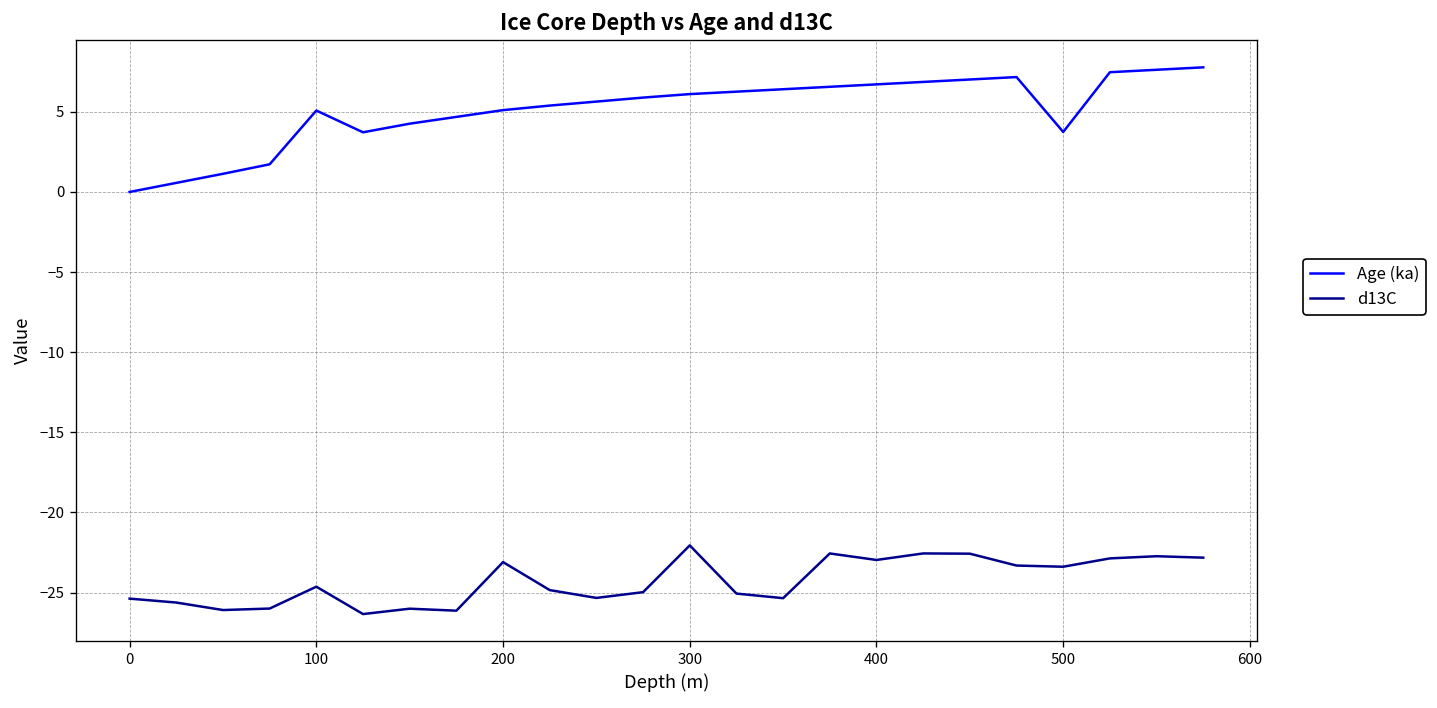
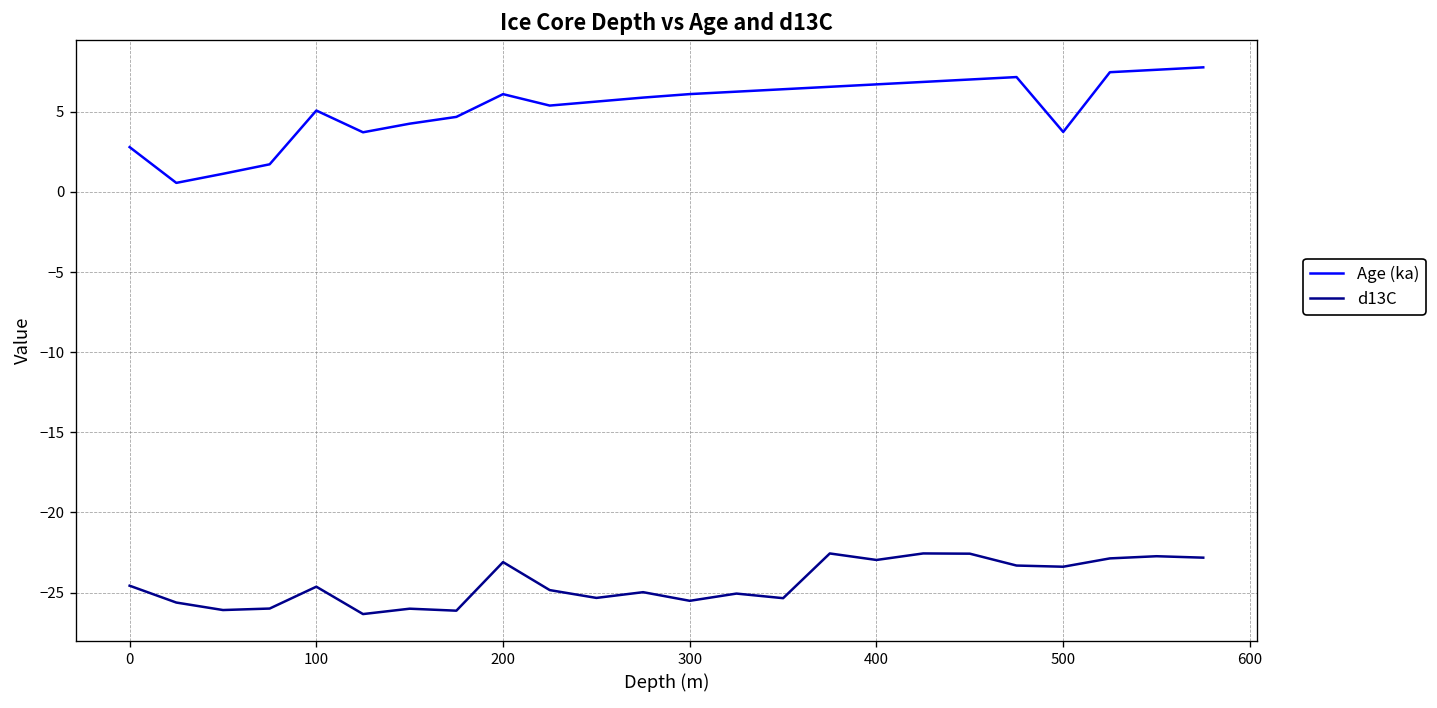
Age (ka), 0: 0.0 -> 2.8
d13C, 0: -25.4 -> -24.6
Age (ka), 200: 5.1 -> 6.1
d13C, 300: -22.1 -> -25.5
